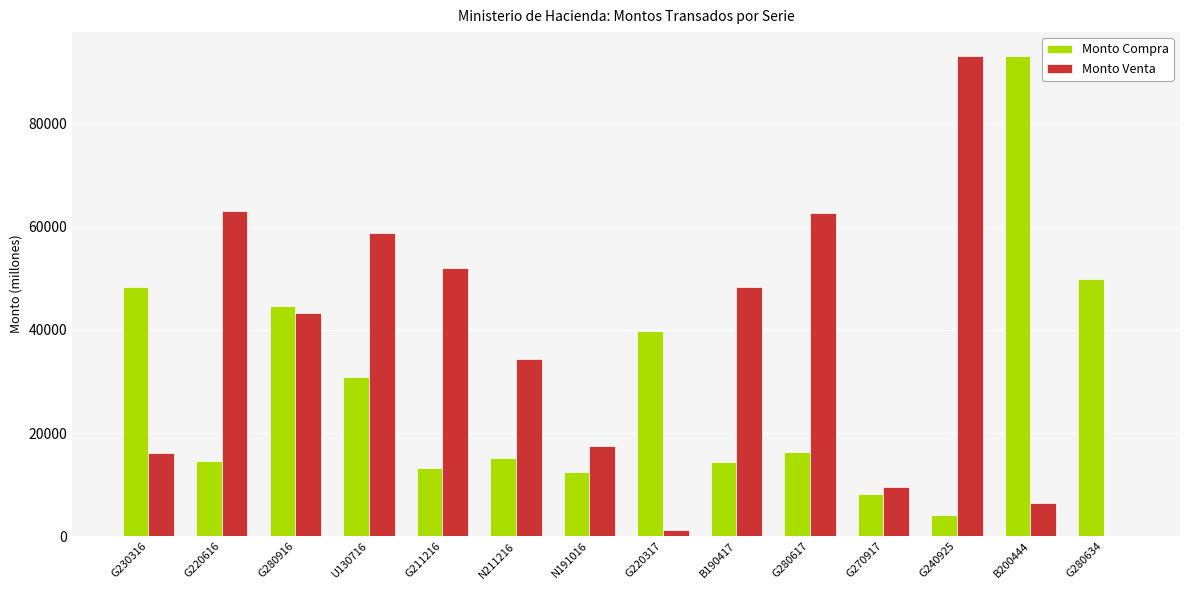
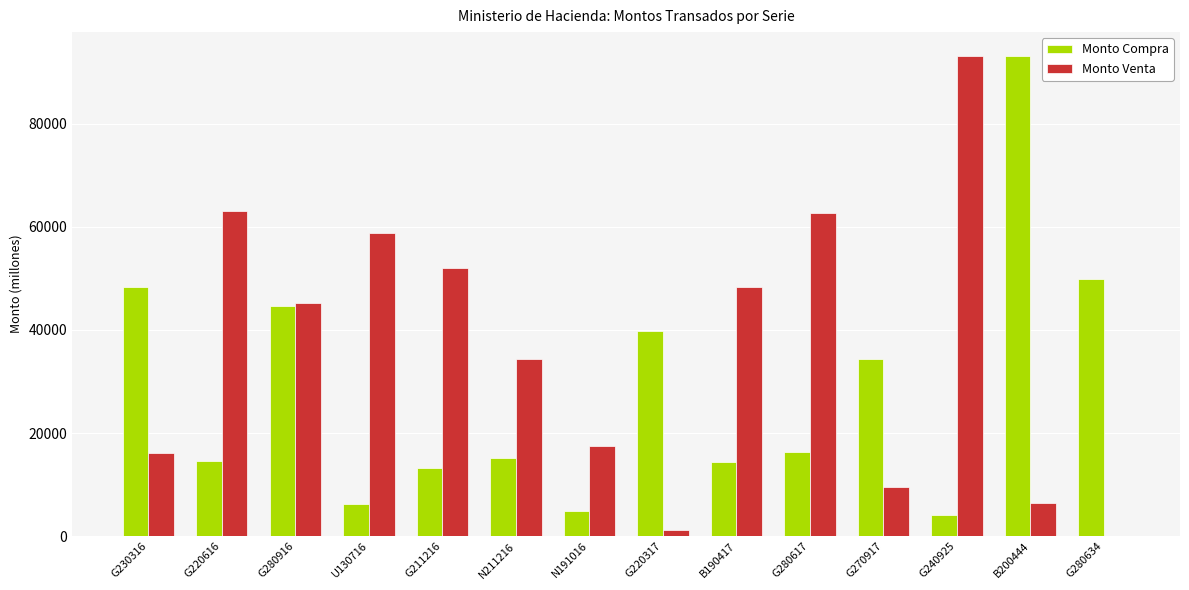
Monto Venta, G280916: 43000 -> 45000
Monto Compra, U130716: 31000 -> 6000
Monto Compra, N191016: 12000 -> 5000
Monto Compra, G270917: 8000 -> 34000
